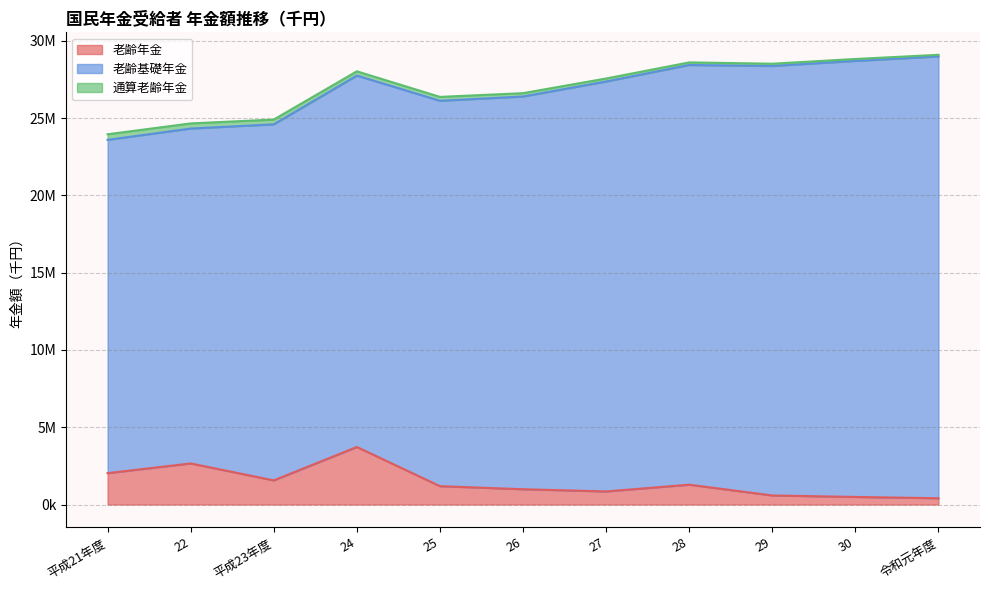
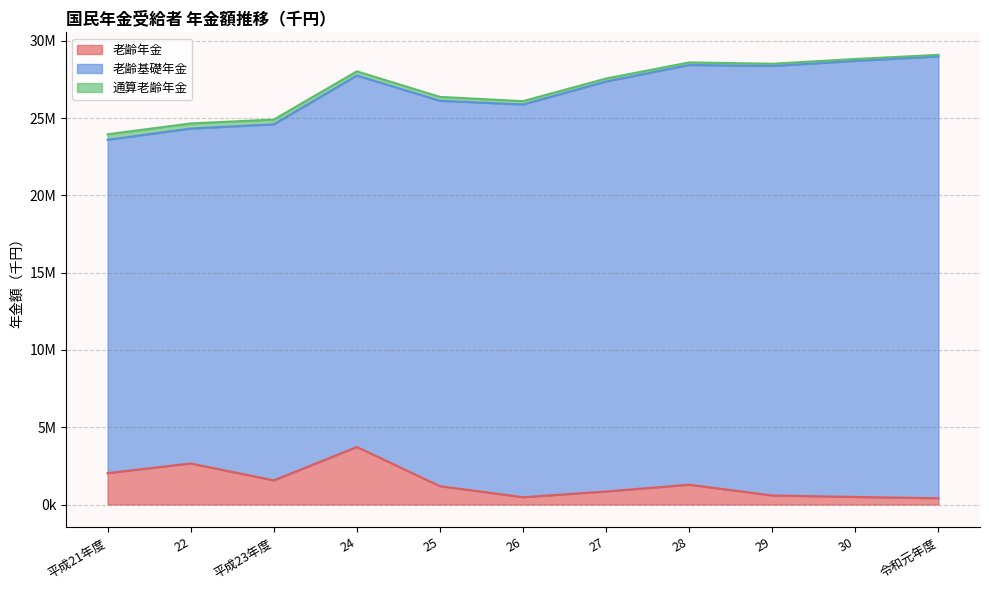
老齢年金, 26: 1000000 -> 500000
